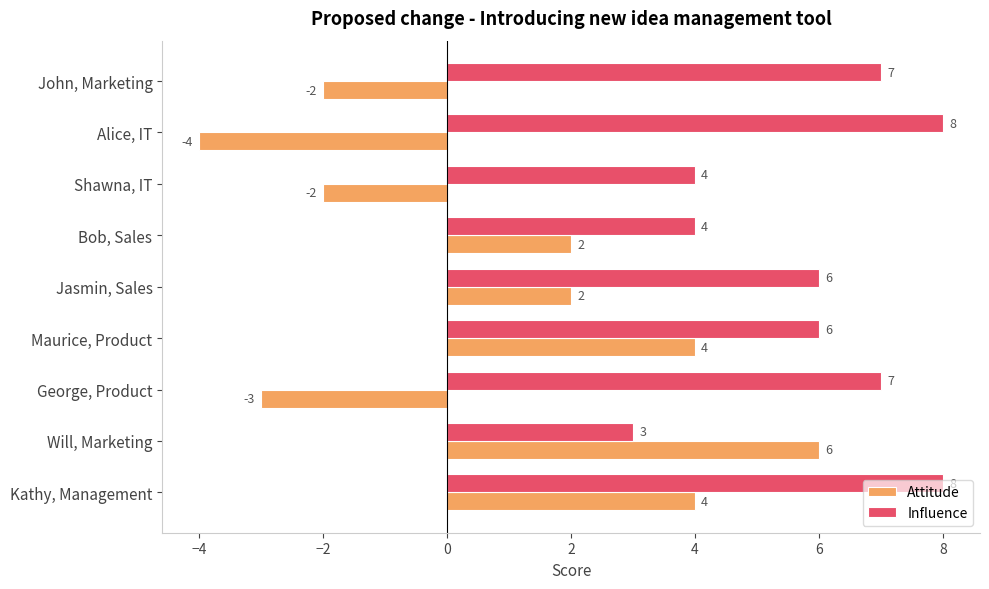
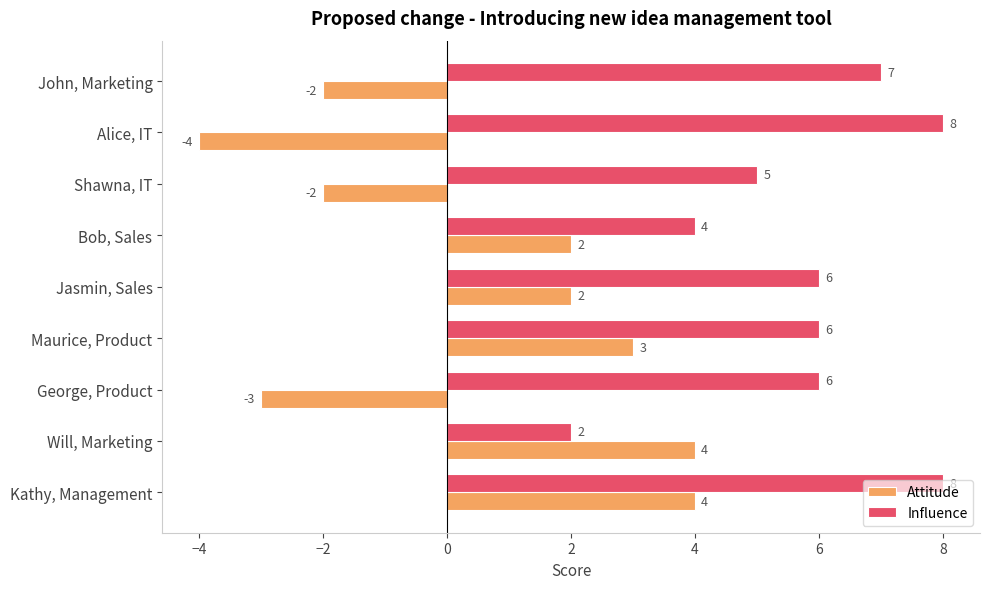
Influence, Shawna, IT: 4 -> 5
Attitude, Maurice, Product: 4 -> 3
Influence, George, Product: 7 -> 6
Influence, Will, Marketing: 3 -> 2
Attitude, Will, Marketing: 6 -> 4
